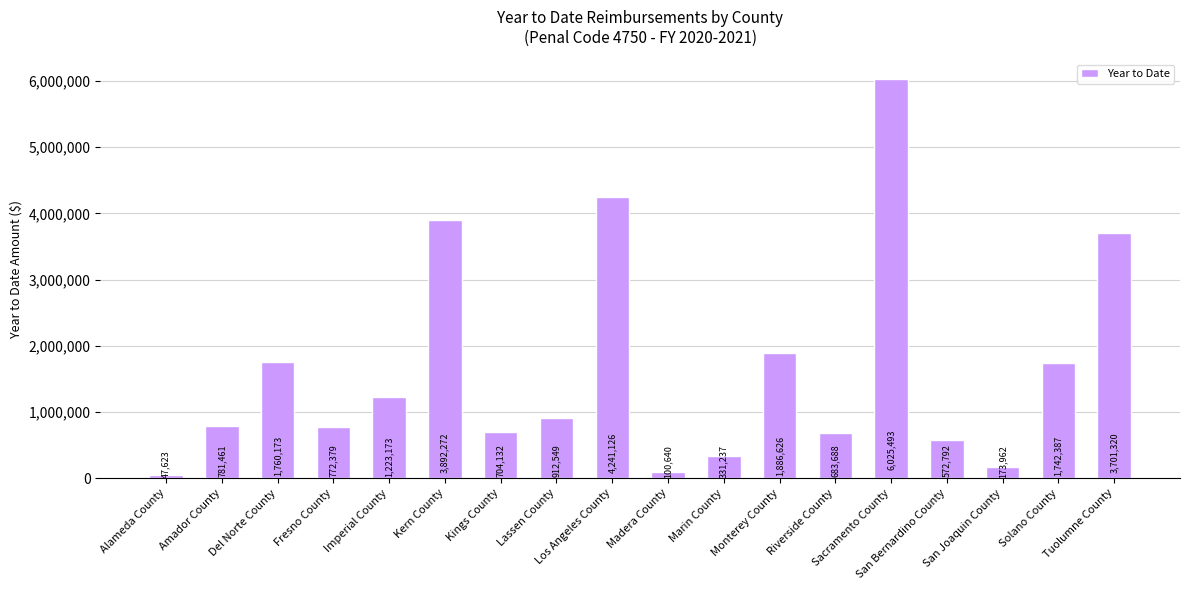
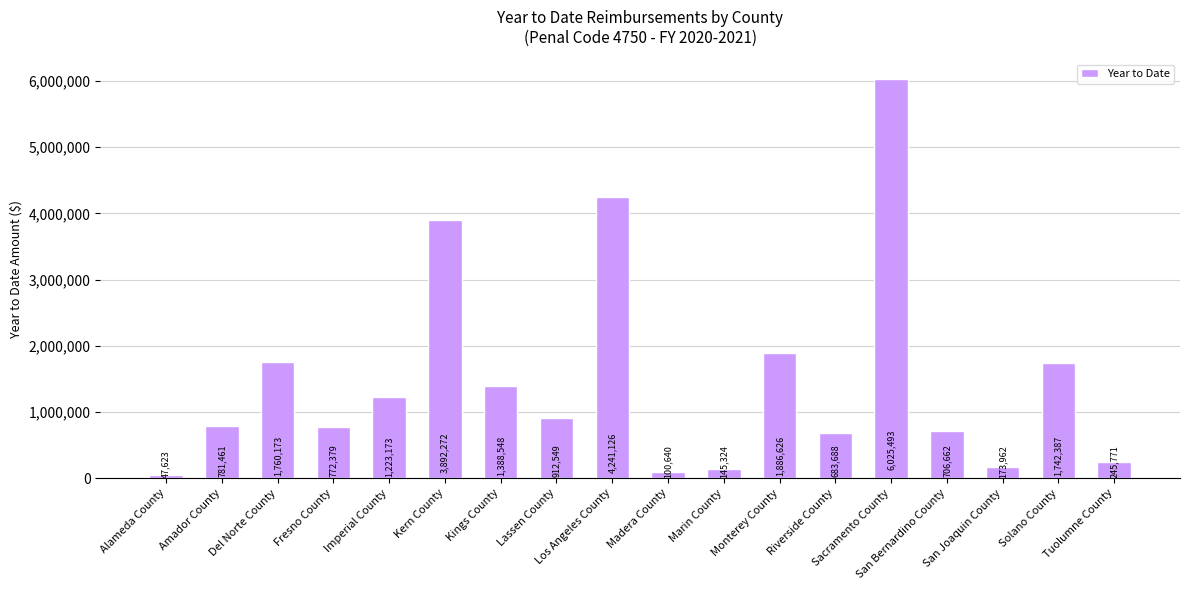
Kings County: 704,132 -> 1,388,548
Marin County: 331,237 -> 145,324
San Bernardino County: 572,792 -> 706,662
Tuolumne County: 3,701,320 -> 245,771
